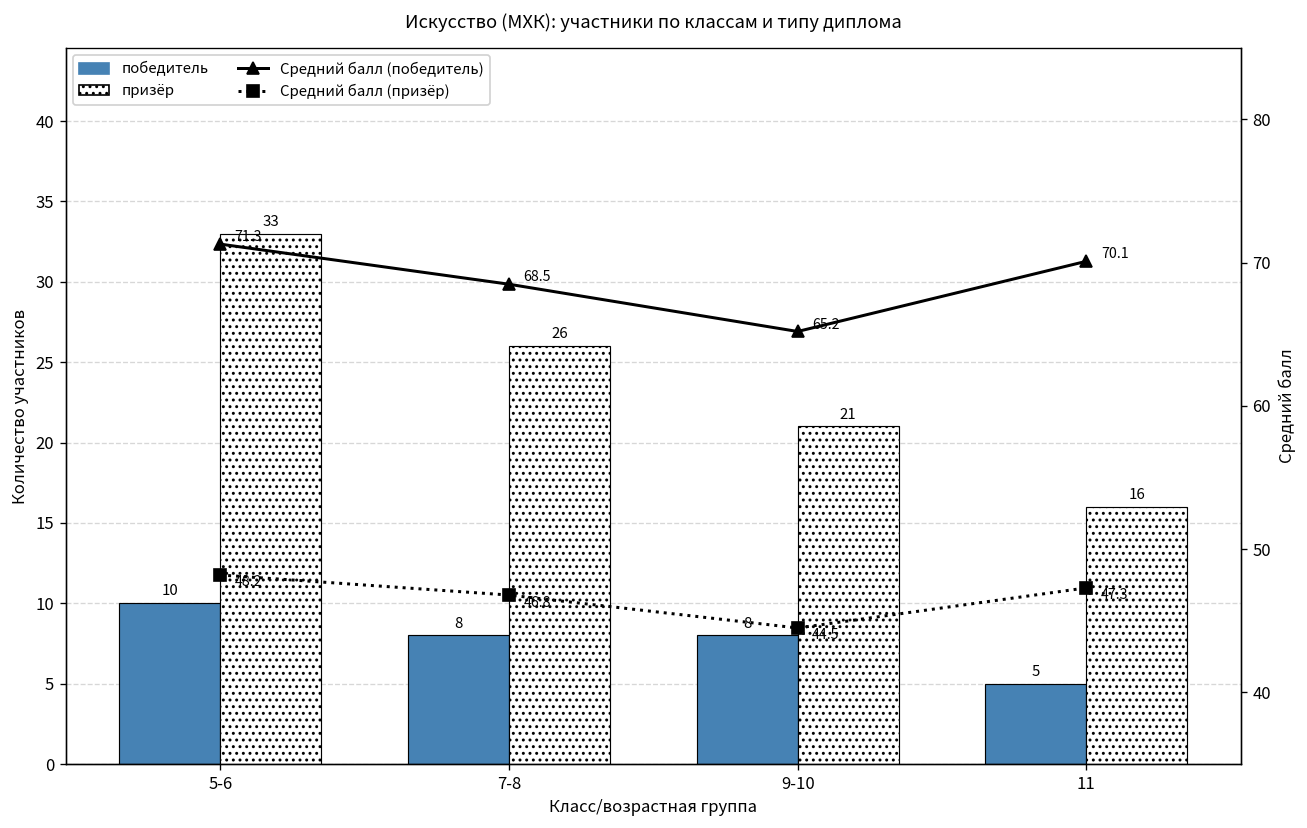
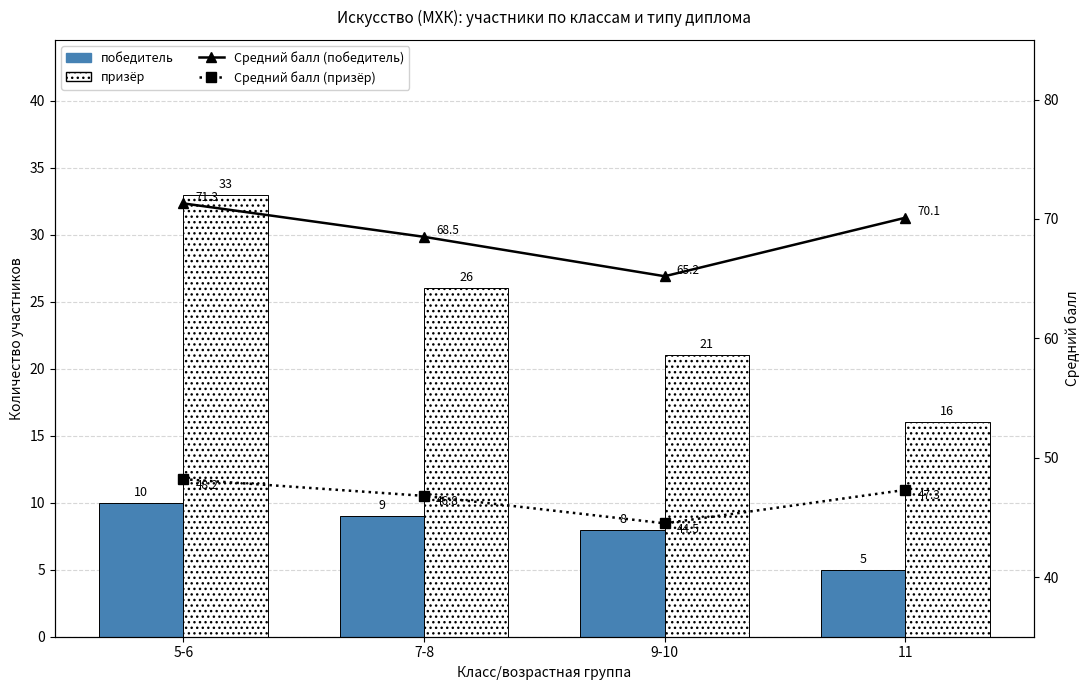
победитель, 7-8: 8 -> 9
